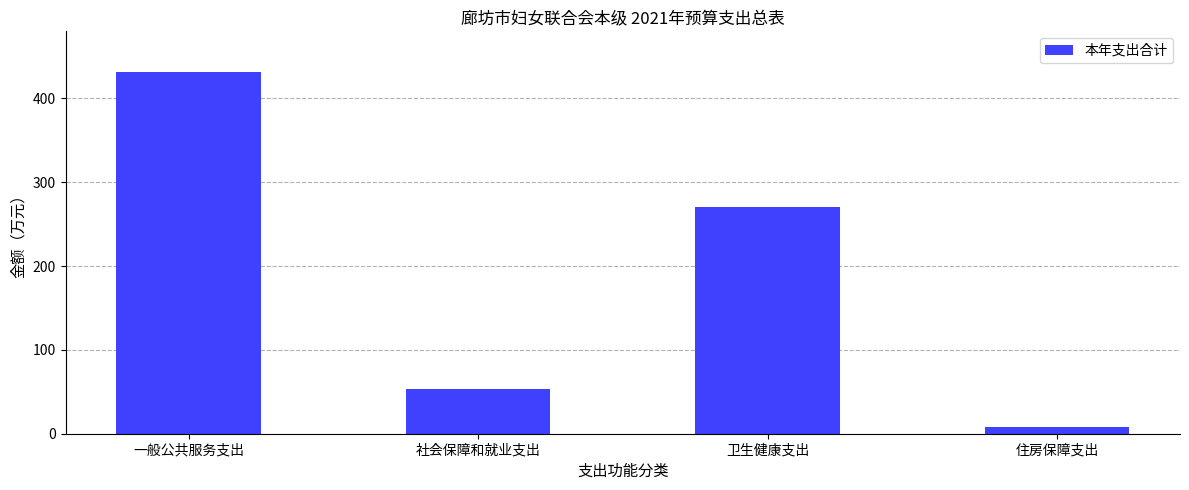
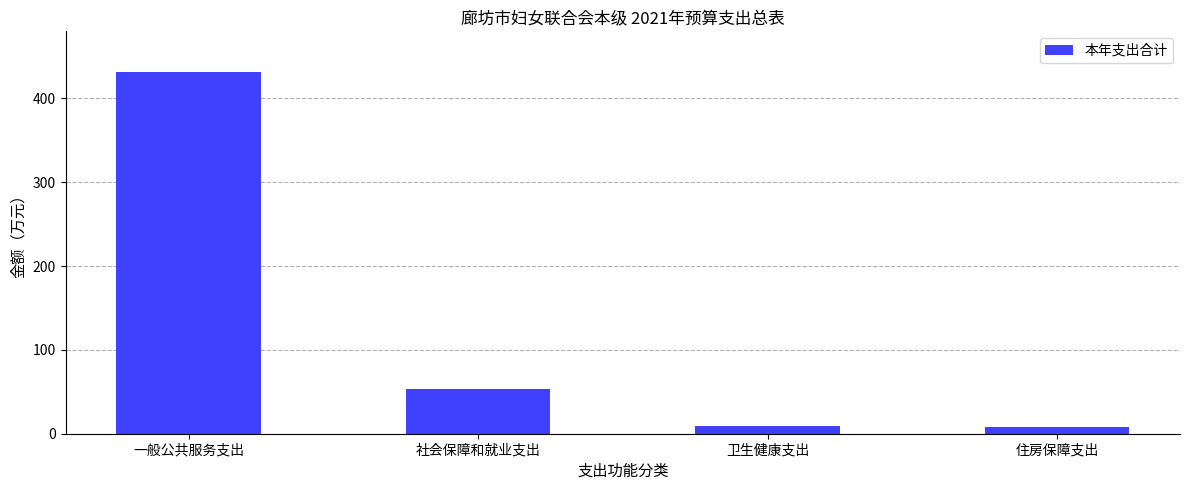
卫生健康支出: 270 -> 10
